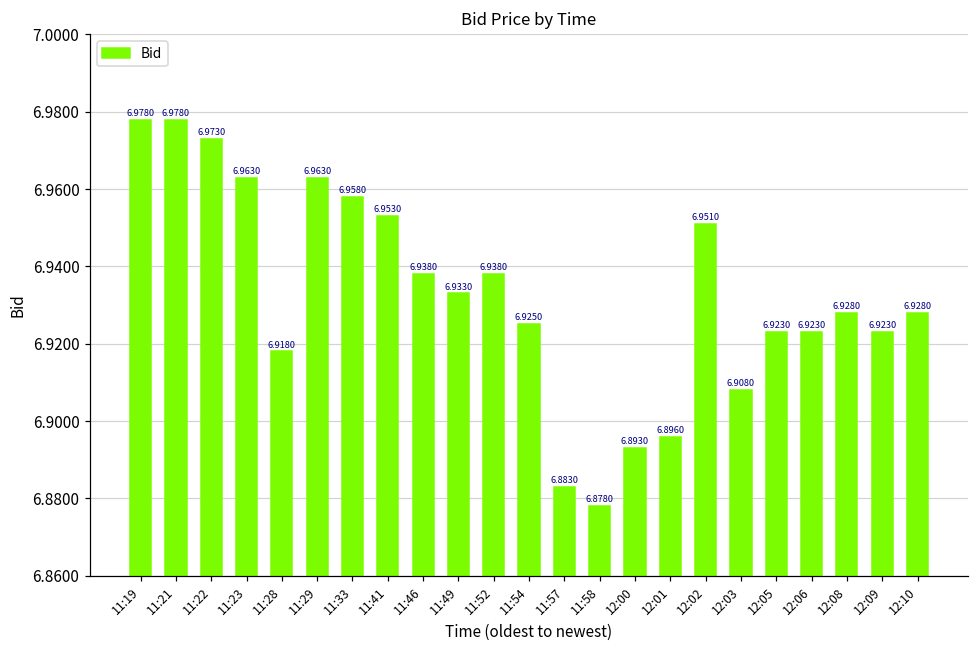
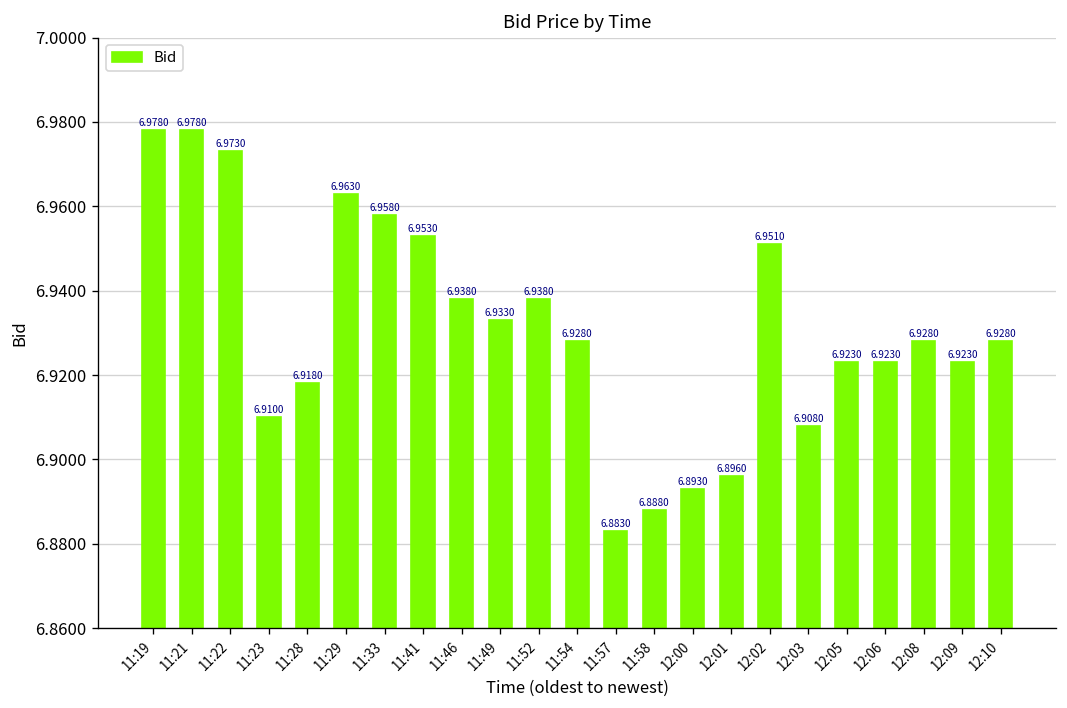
11:23: 6.9630 -> 6.9100
11:54: 6.9250 -> 6.9280
11:58: 6.8780 -> 6.8880
